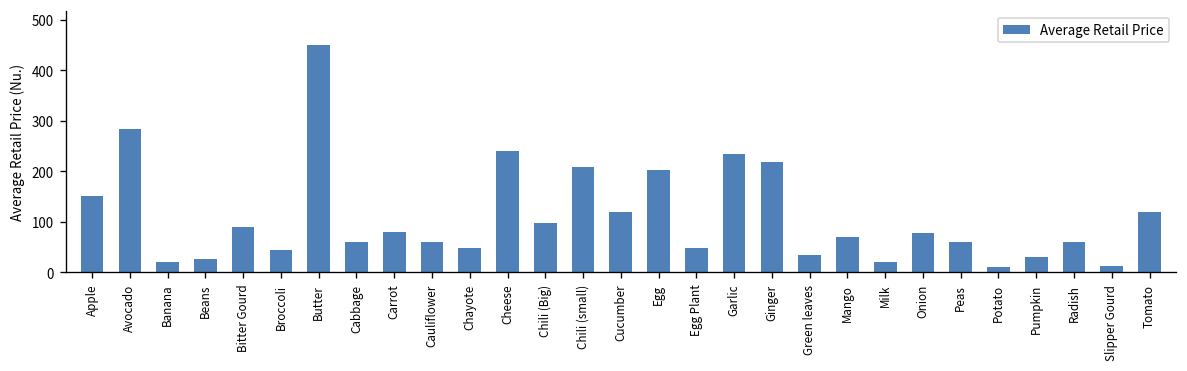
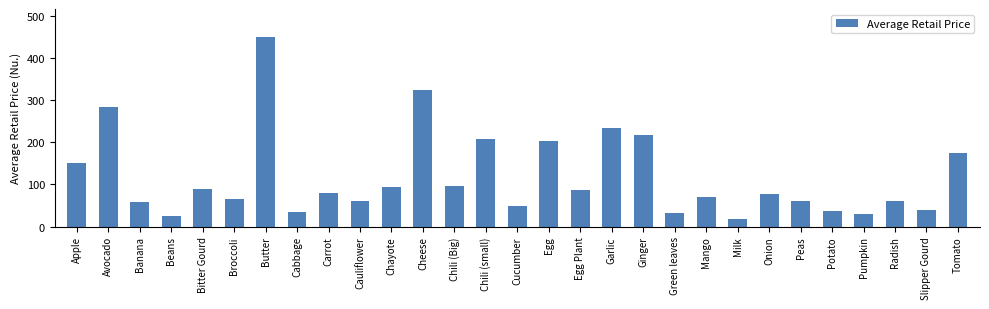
Banana: 20 -> 60
Broccoli: 40 -> 70
Cabbage: 60 -> 30
Chayote: 50 -> 90
Cheese: 240 -> 320
Cucumber: 120 -> 50
Egg Plant: 50 -> 90
Potato: 10 -> 40
Slipper Gourd: 10 -> 40
Tomato: 120 -> 170
